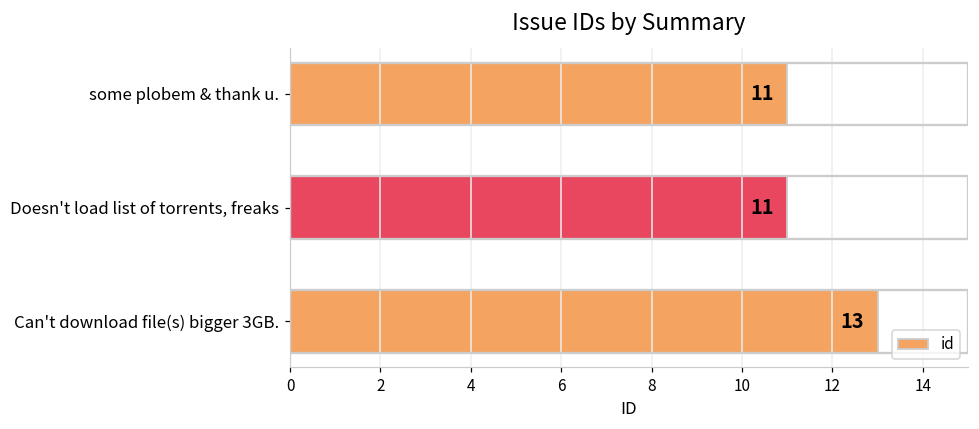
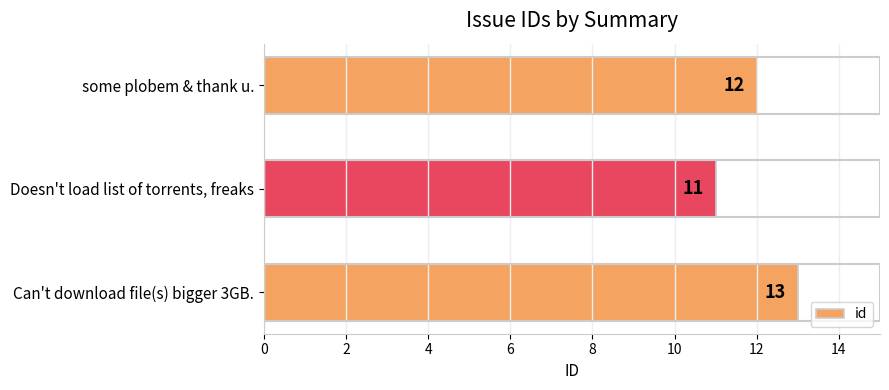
some plobem & thank u.: 11 -> 12
